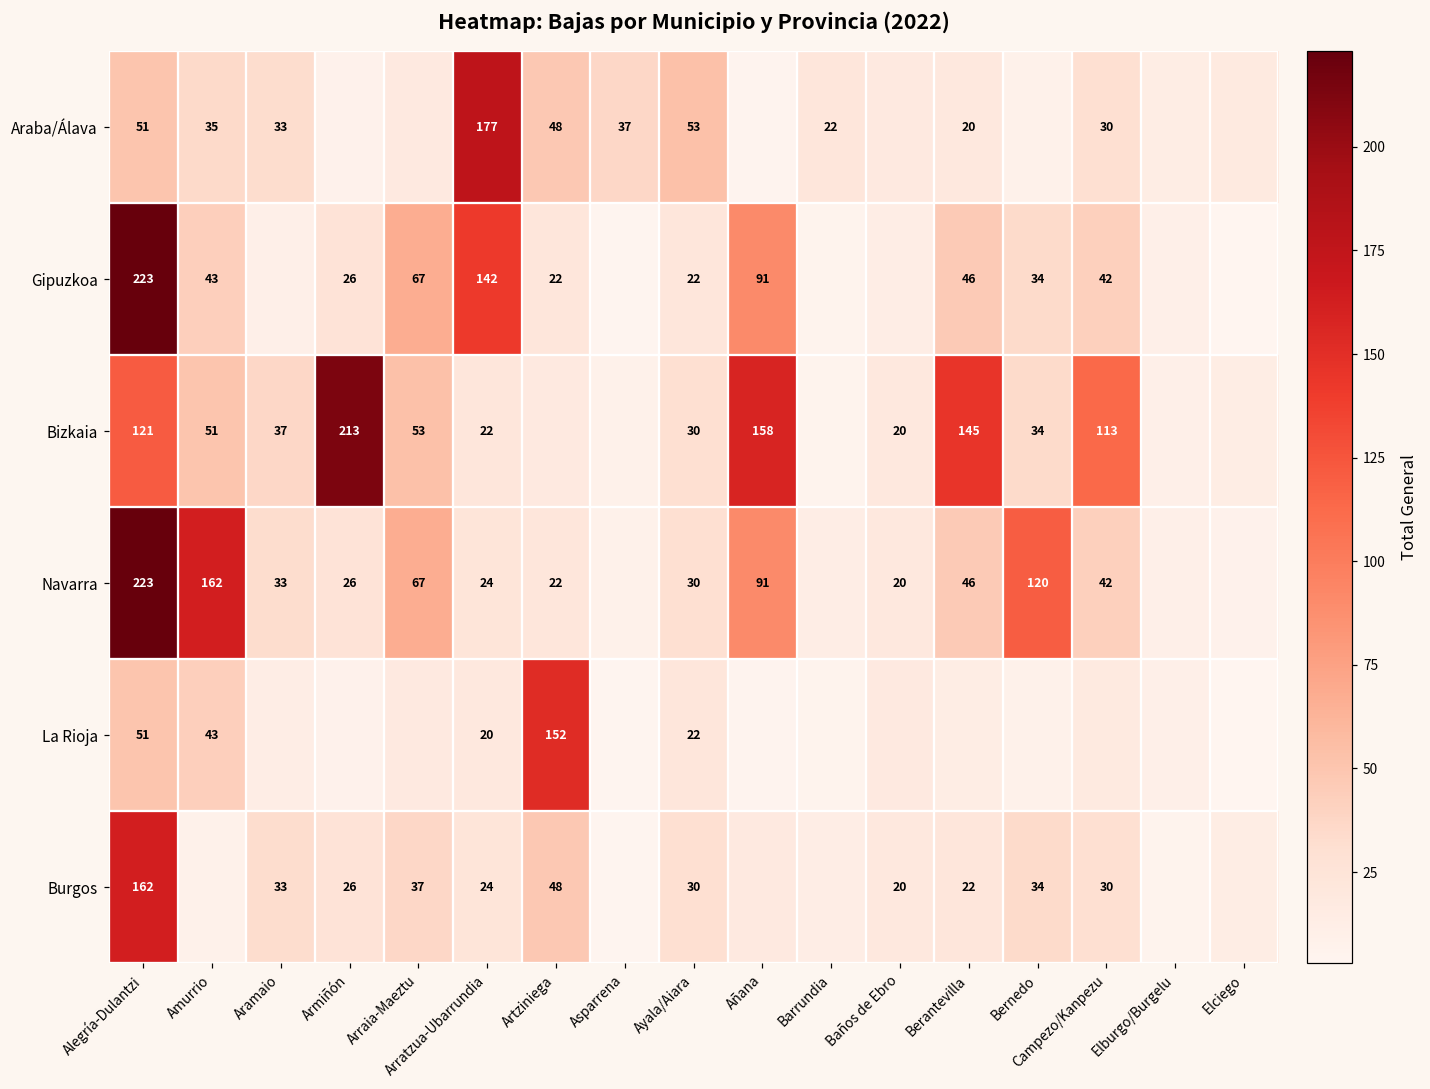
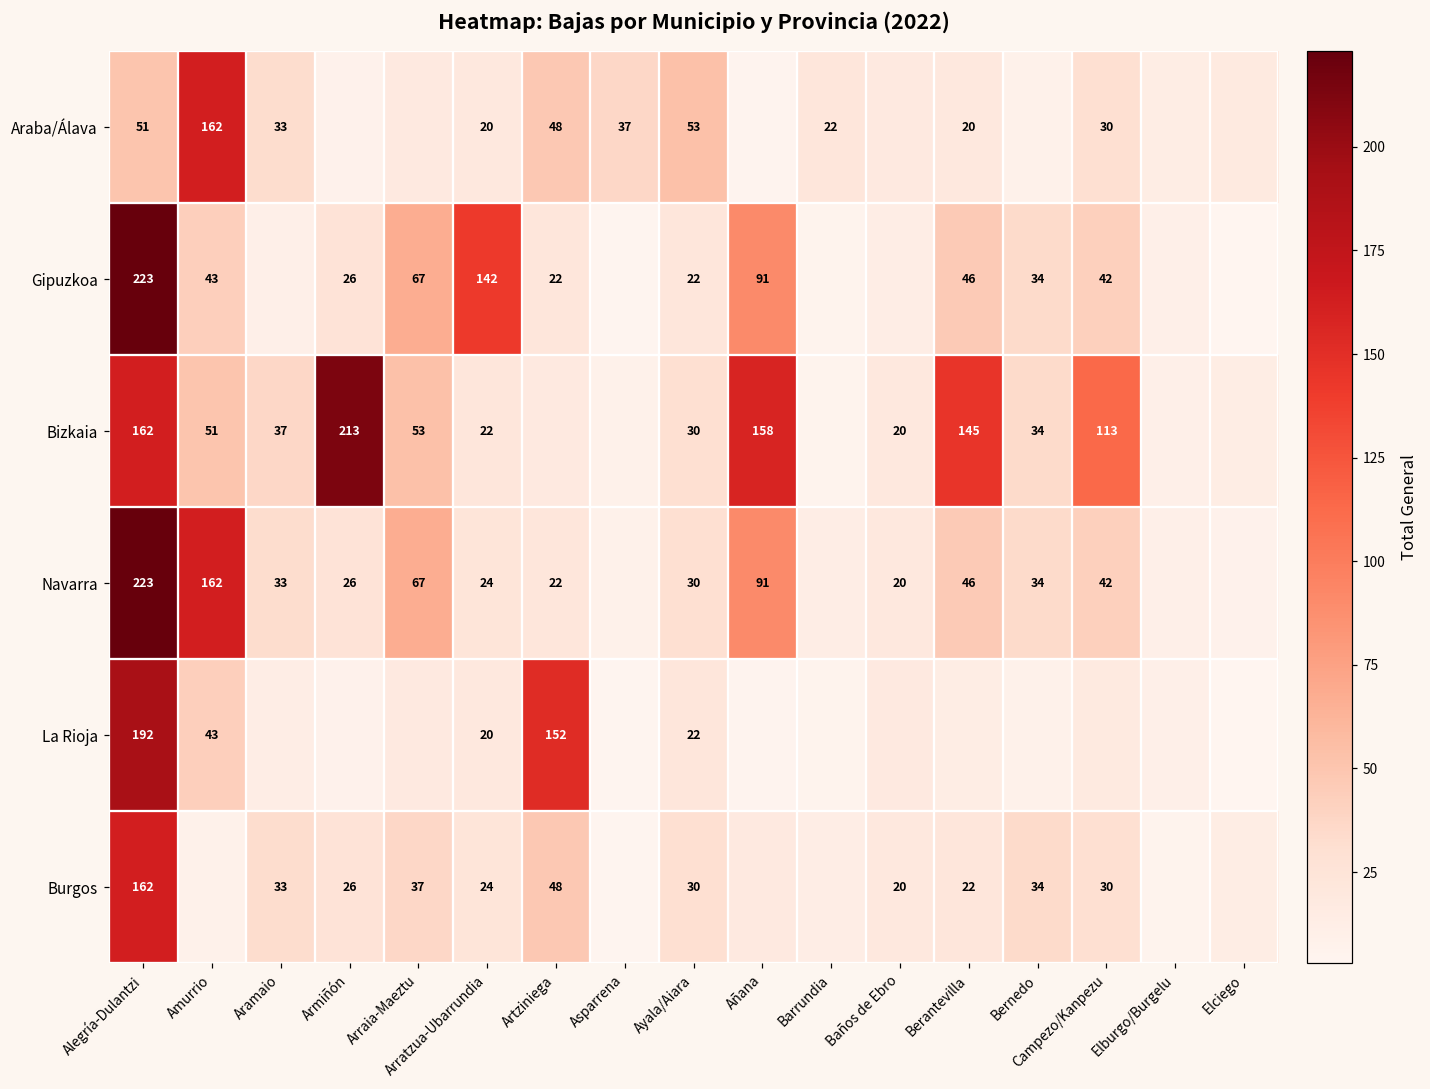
Araba/Álava, Amurrio: 35 -> 162
Araba/Álava, Arratzua-Ubarrundia: 177 -> 20
Bizkaia, Alegría-Dulantzi: 121 -> 162
Navarra, Bernedo: 120 -> 34
La Rioja, Alegría-Dulantzi: 51 -> 192
